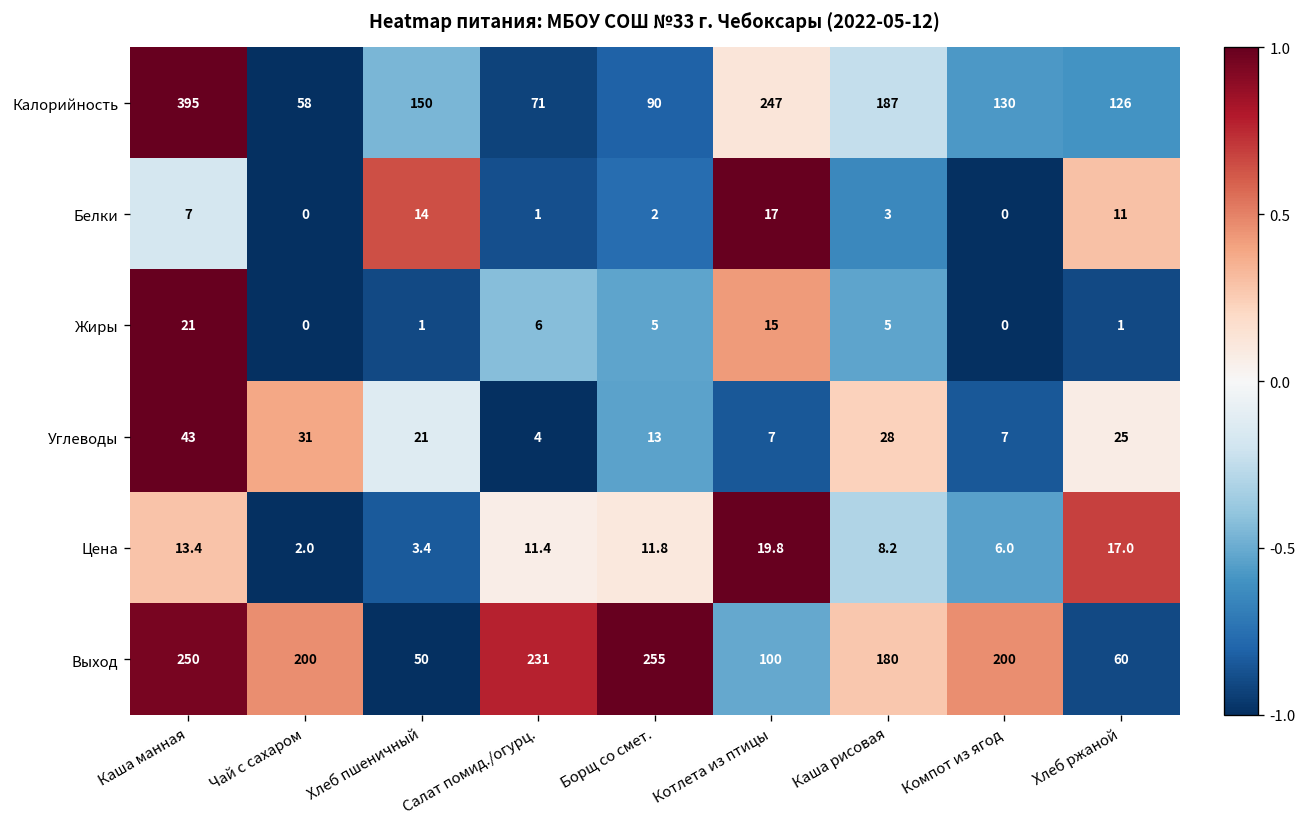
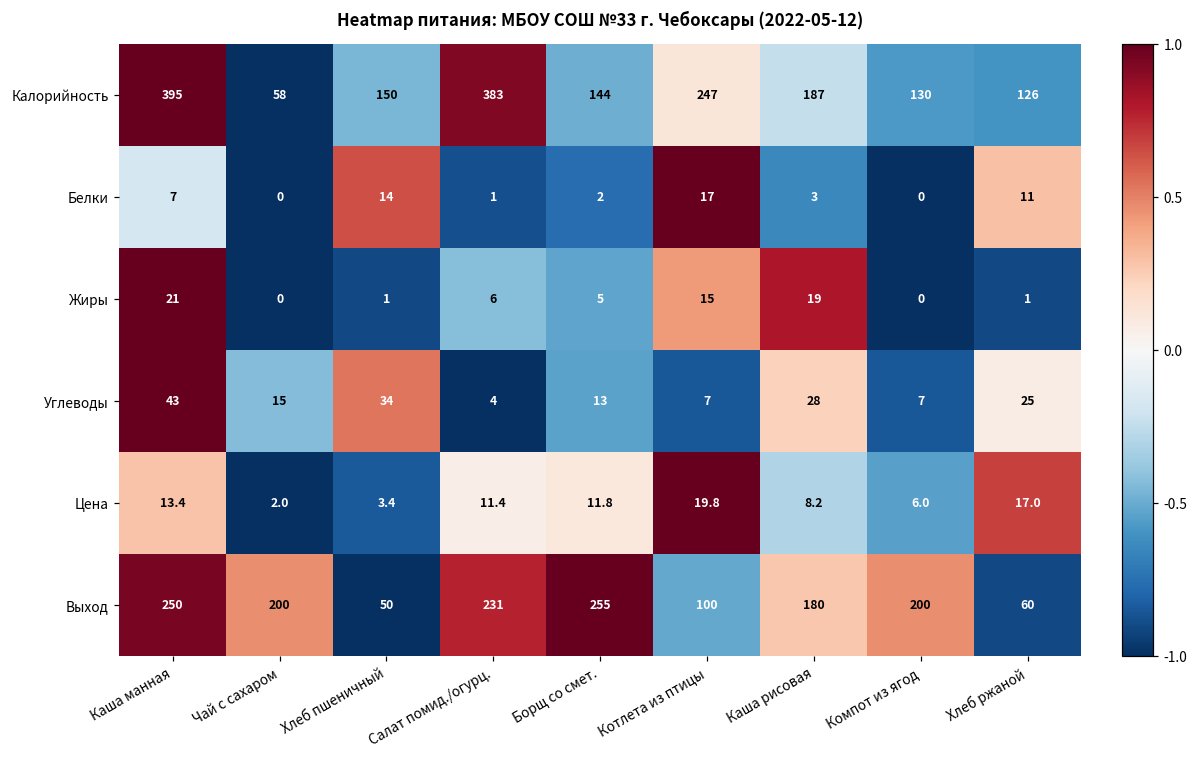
Калорийность, Салат помид./огурц.: 71 -> 383
Калорийность, Борщ со смет.: 90 -> 144
Жиры, Каша рисовая: 5 -> 19
Углеводы, Чай с сахаром: 31 -> 15
Углеводы, Хлеб пшеничный: 21 -> 34
